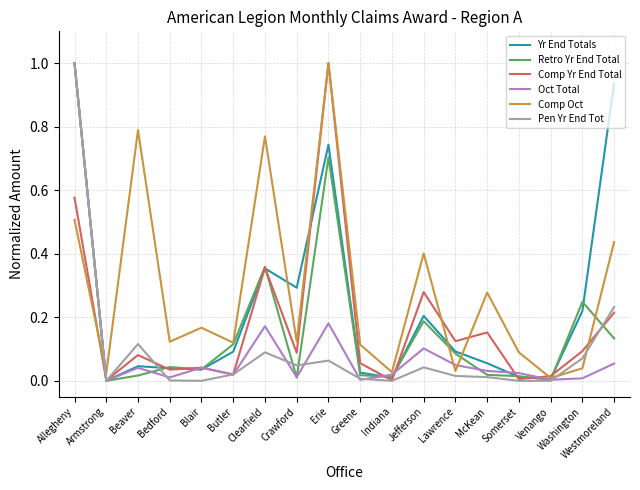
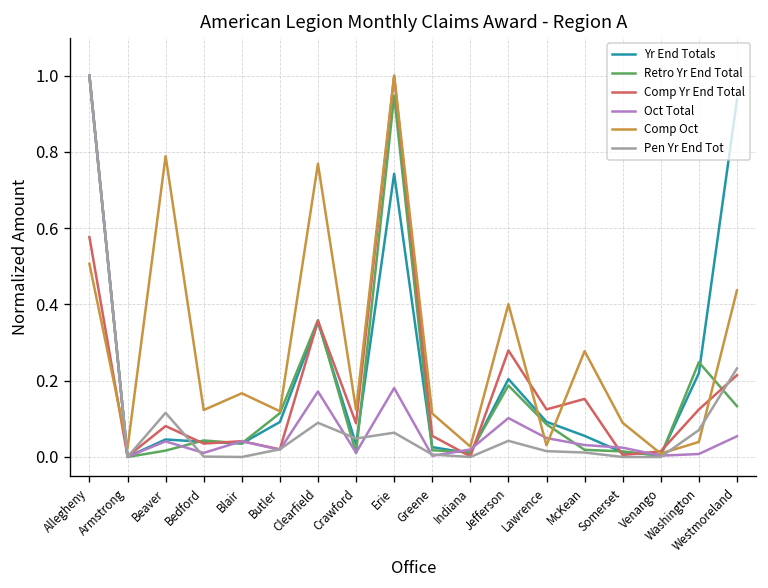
Yr End Totals, Crawford: 0.29 -> 0.03
Retro Yr End Total, Erie: 0.70 -> 0.95
Comp Yr End Total, Washington: 0.09 -> 0.12
